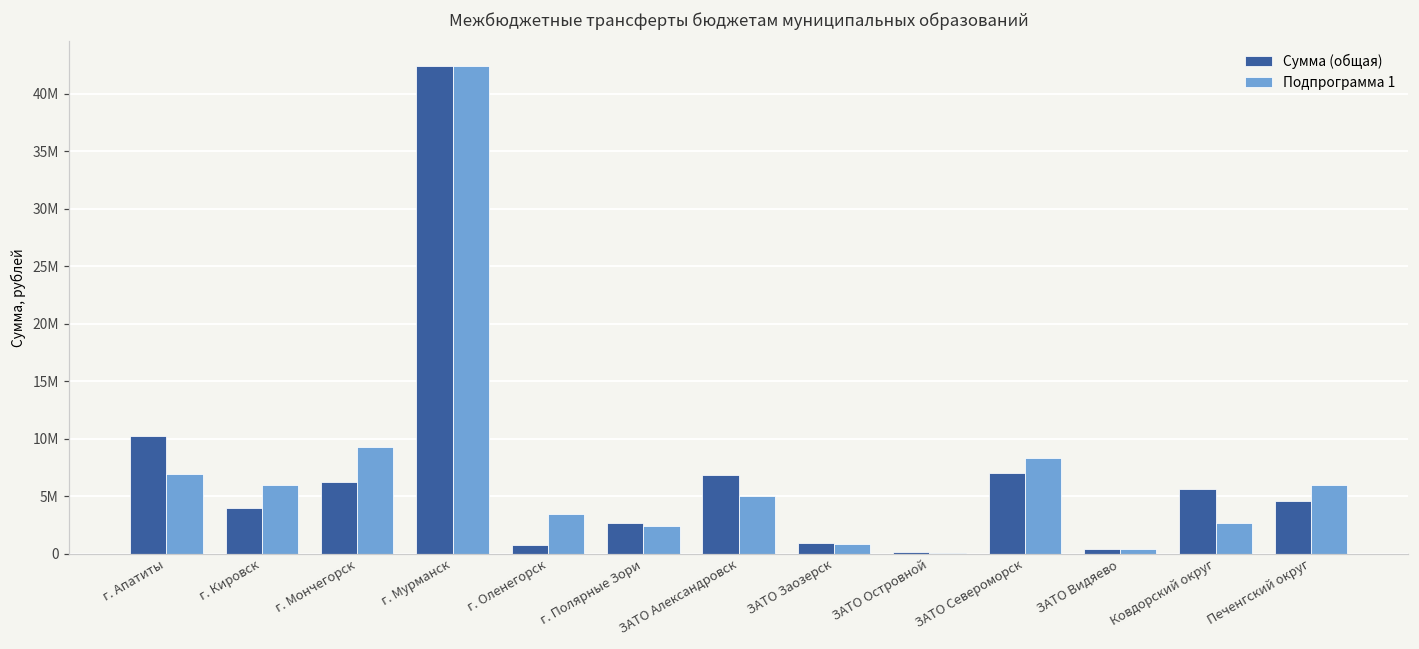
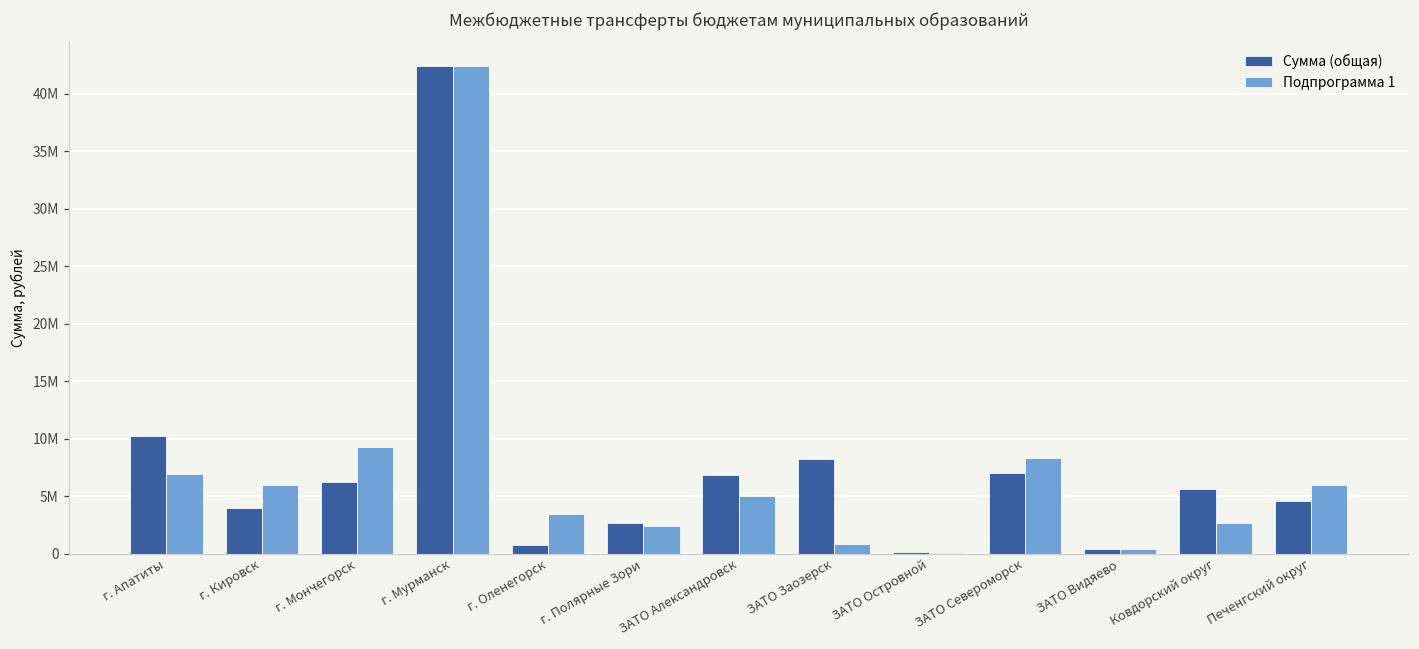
Сумма (общая), ЗАТО Заозерск: 900000 -> 8200000
